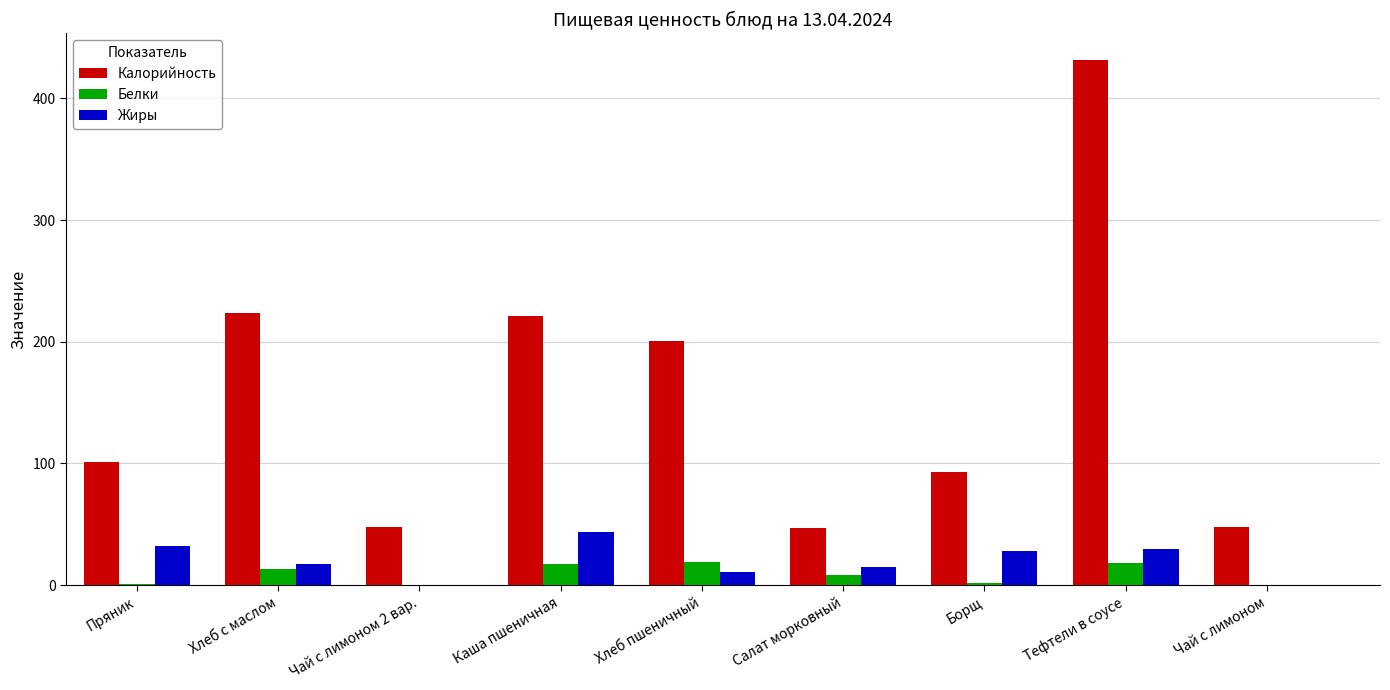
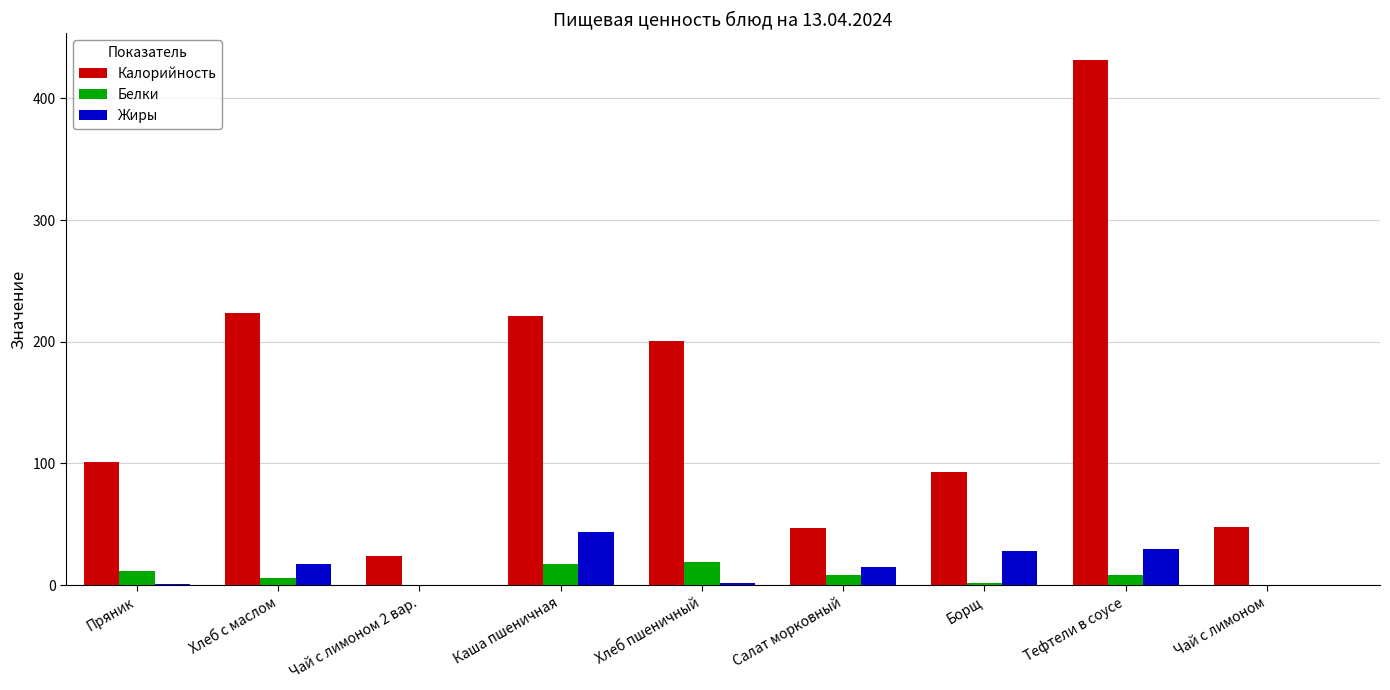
Белки, Пряник: 1 -> 12
Жиры, Пряник: 32 -> 1
Белки, Хлеб с маслом: 13 -> 6
Калорийность, Чай с лимоном 2 вар.: 48 -> 24
Жиры, Хлеб пшеничный: 11 -> 2
Белки, Тефтели в соусе: 18 -> 8
